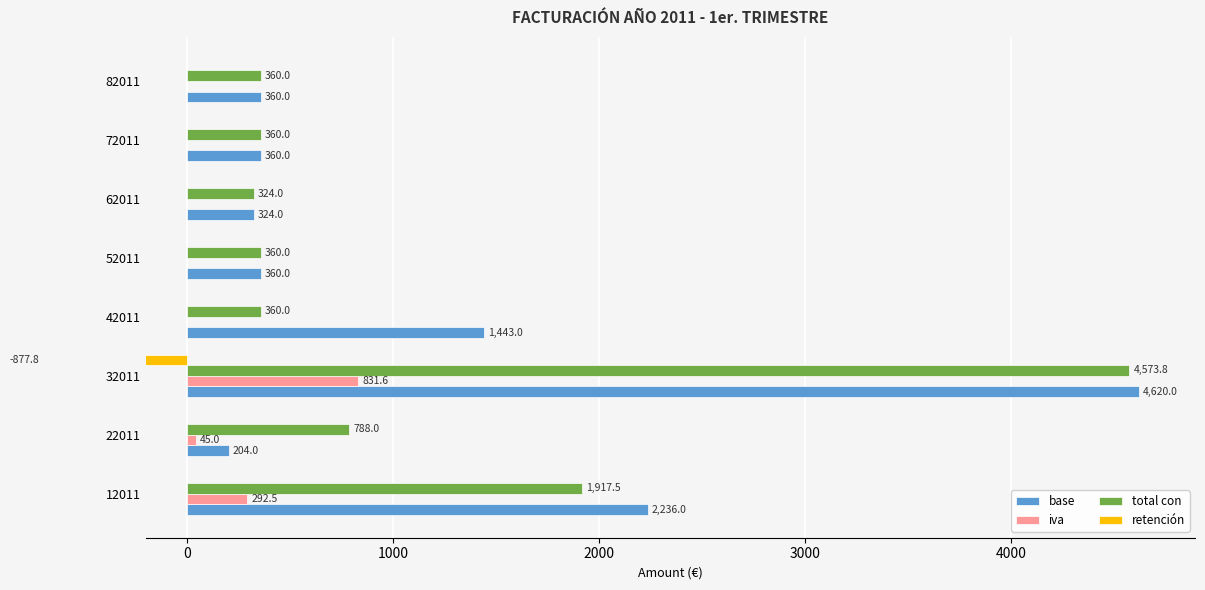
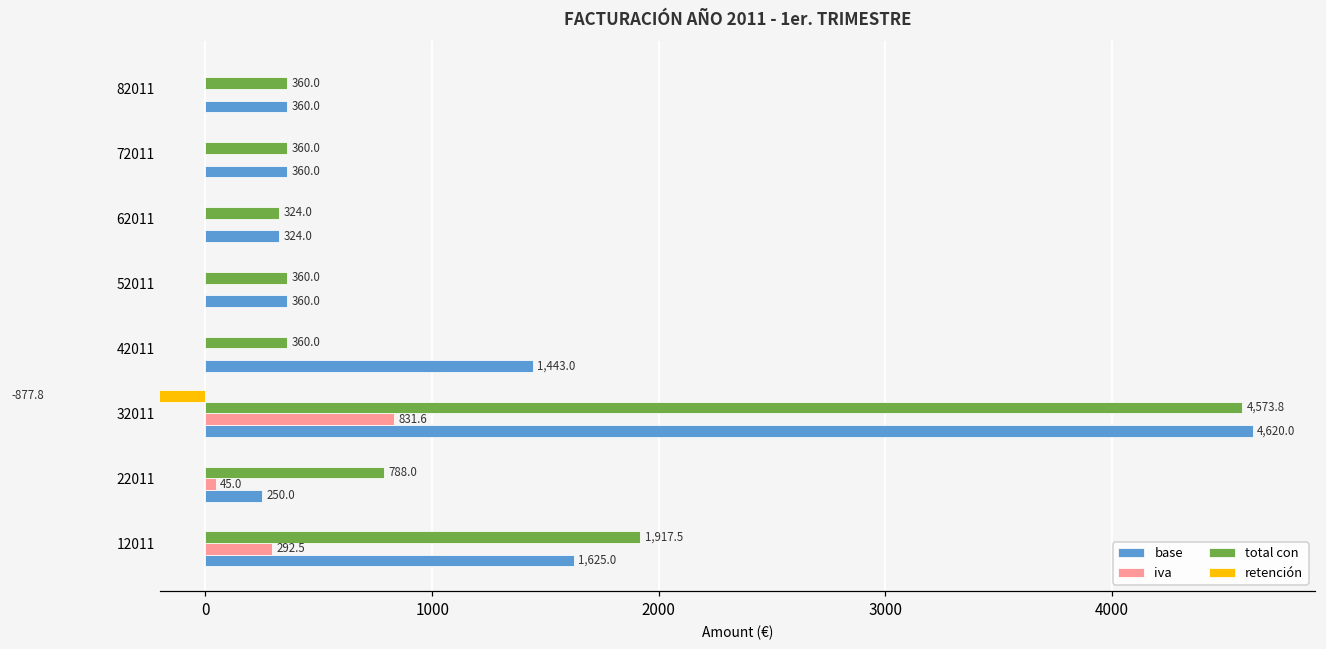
base, 22011: 204.0 -> 250.0
base, 12011: 2,236.0 -> 1,625.0
